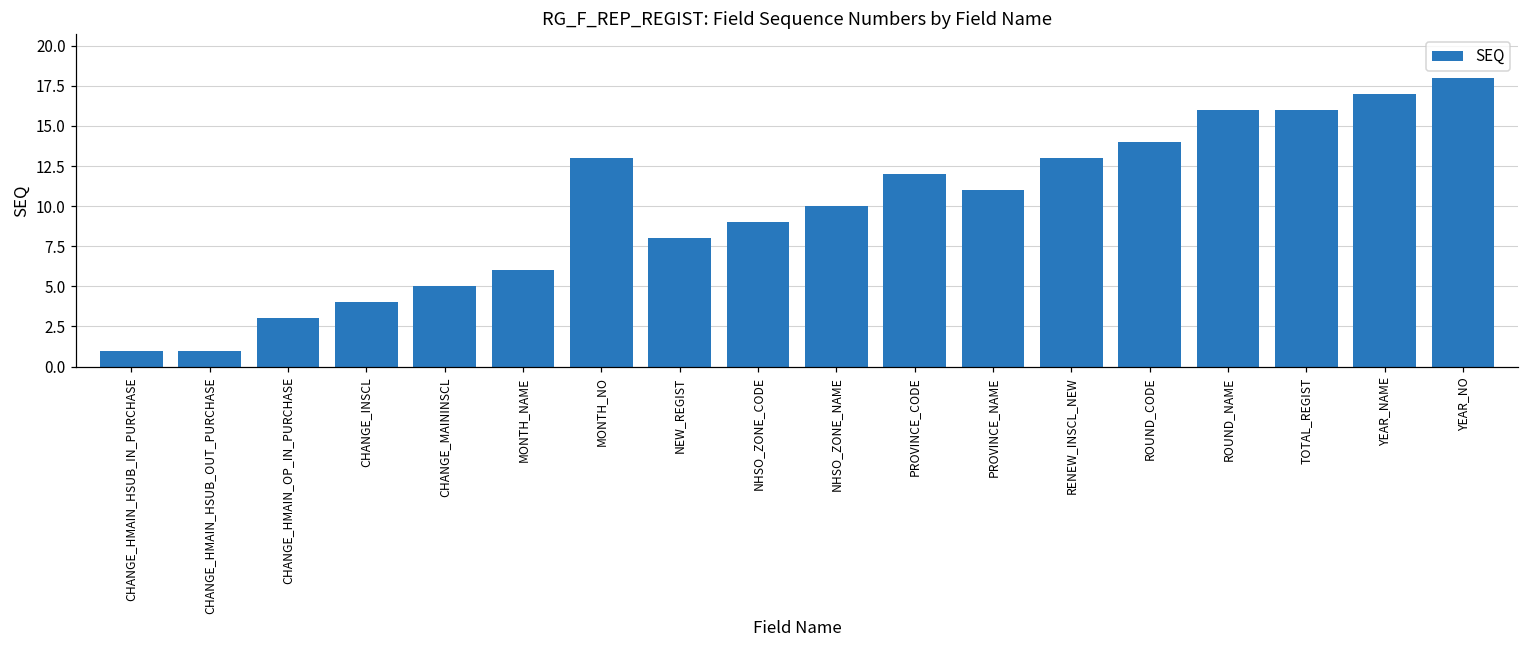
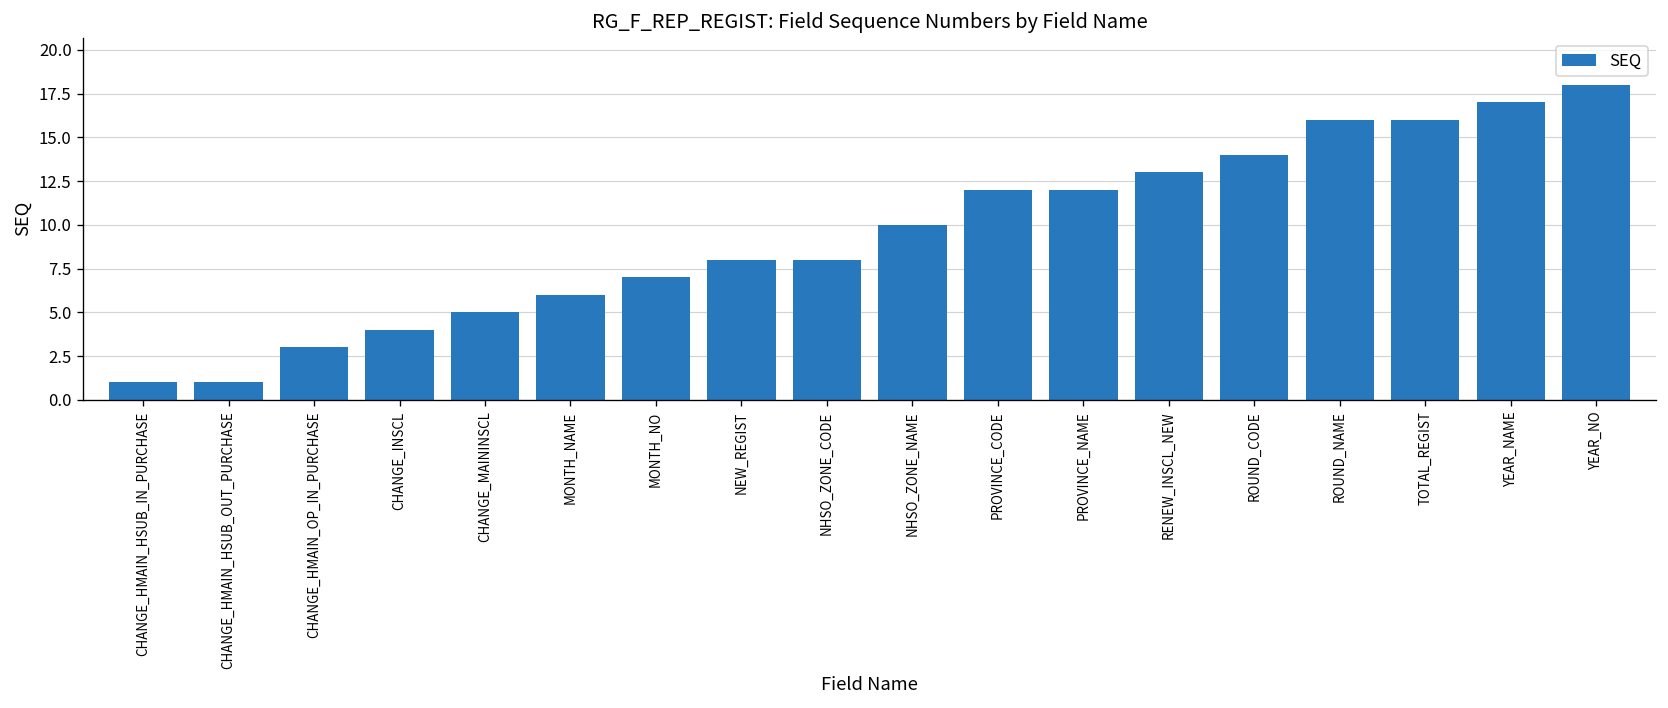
MONTH_NO: 13 -> 7
NHSO_ZONE_CODE: 9 -> 8
PROVINCE_NAME: 11 -> 12
